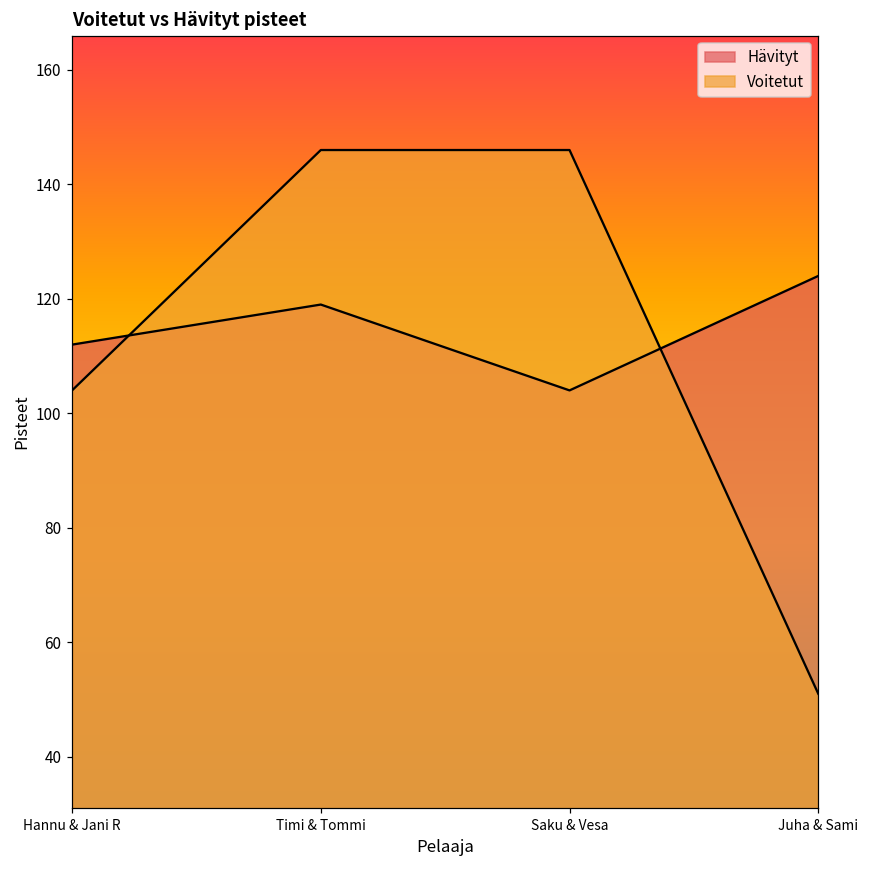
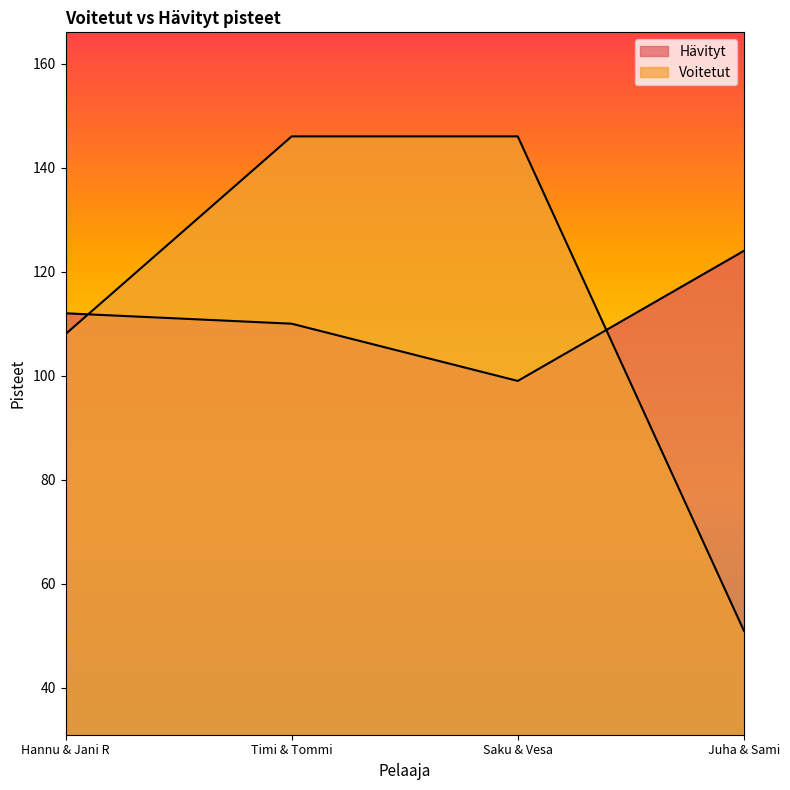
Voitetut, Hannu & Jani R: 104 -> 108
Hävityt, Timi & Tommi: 119 -> 110
Hävityt, Saku & Vesa: 104 -> 99
